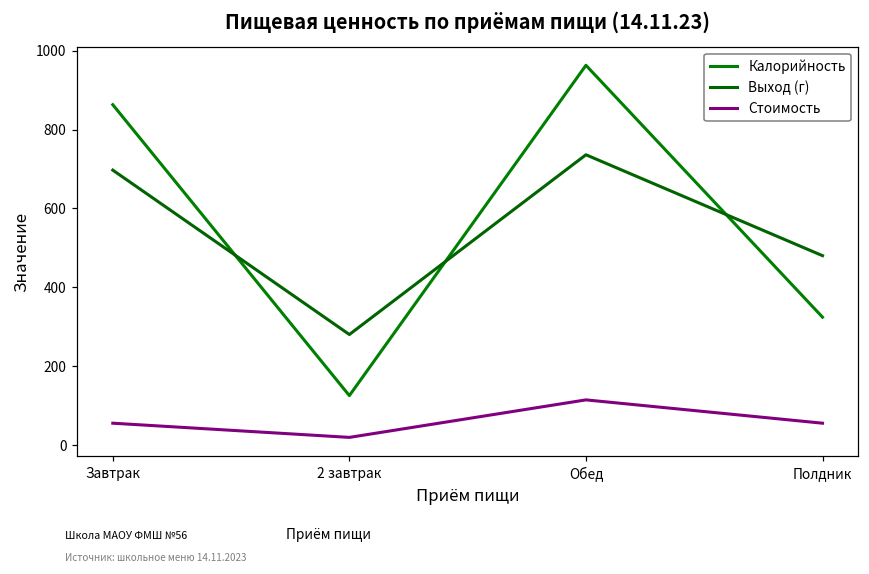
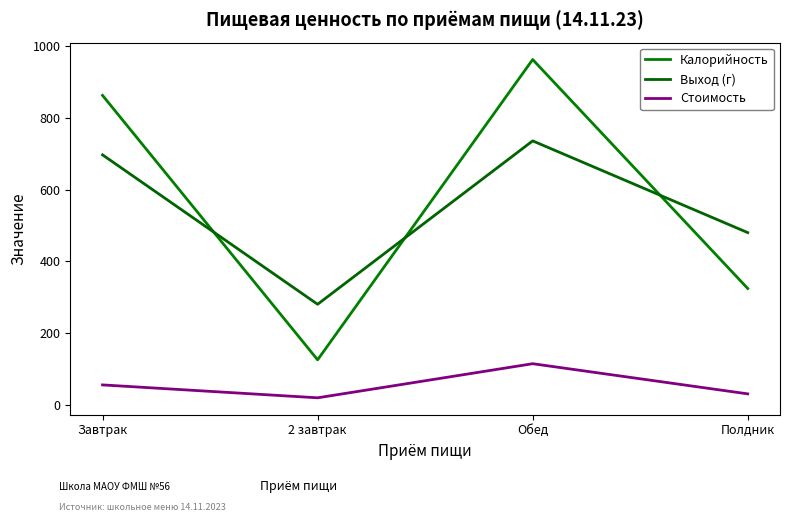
Стоимость, Полдник: 60 -> 30
